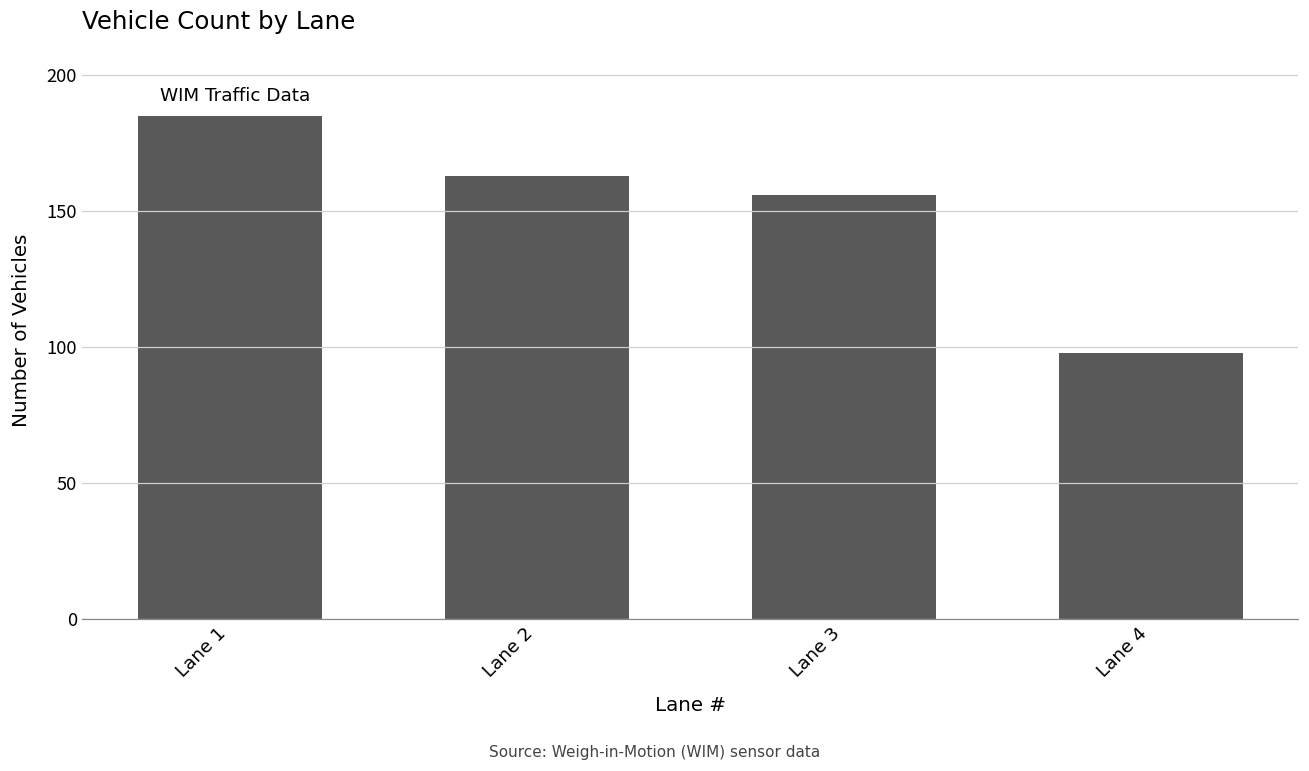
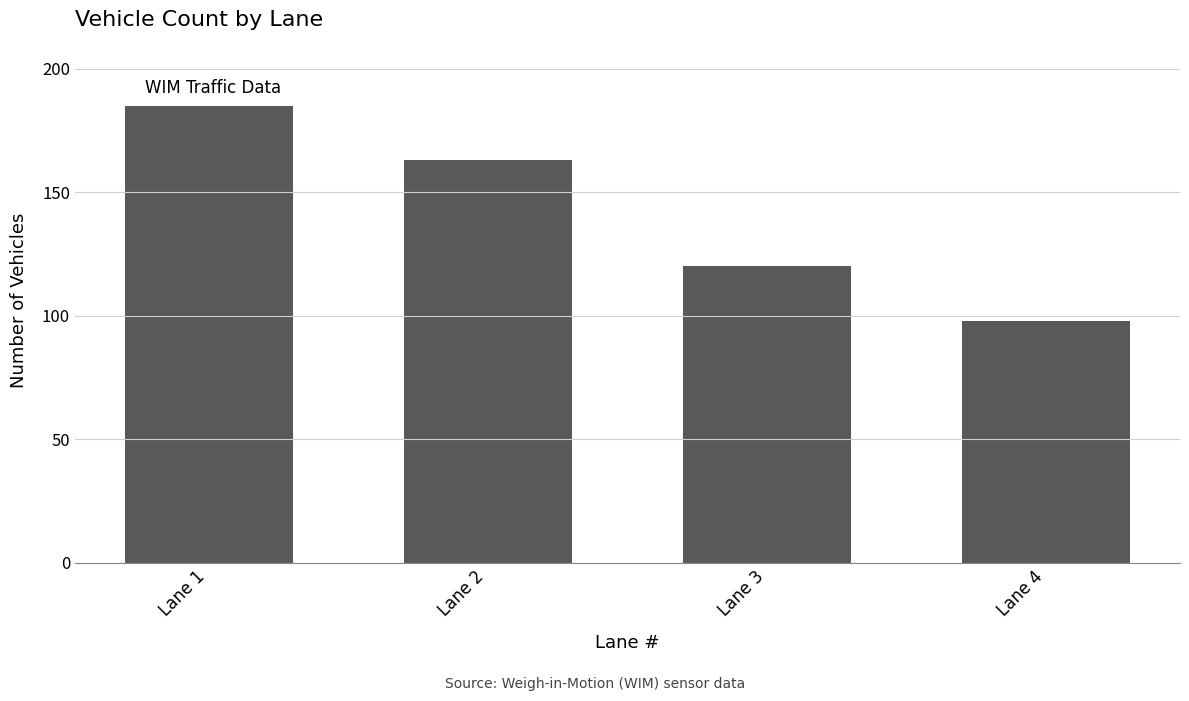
Lane 3: 156 -> 120
